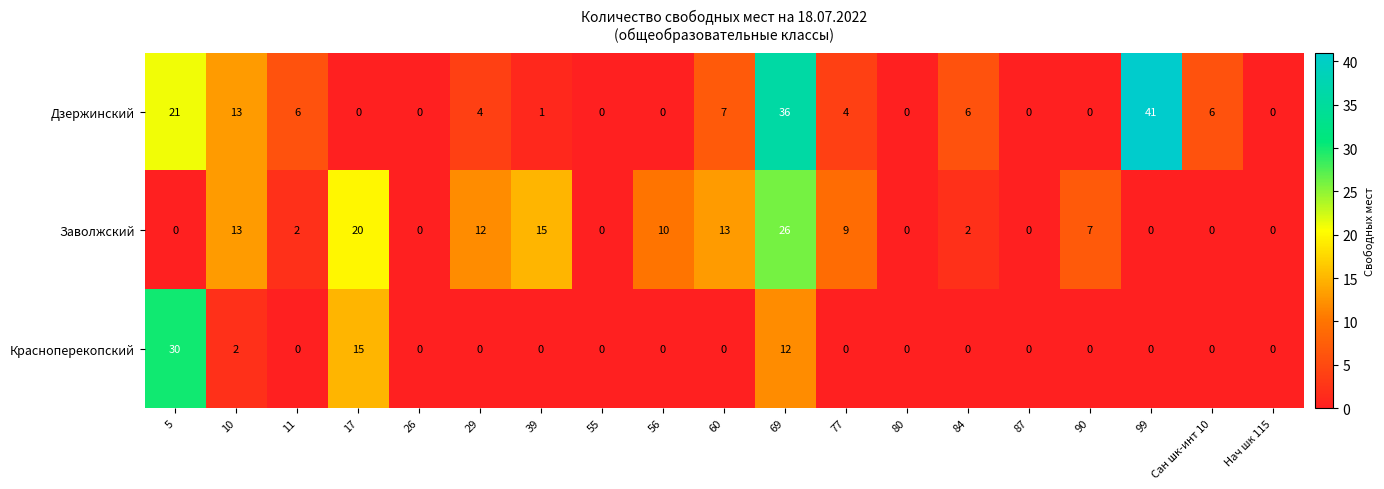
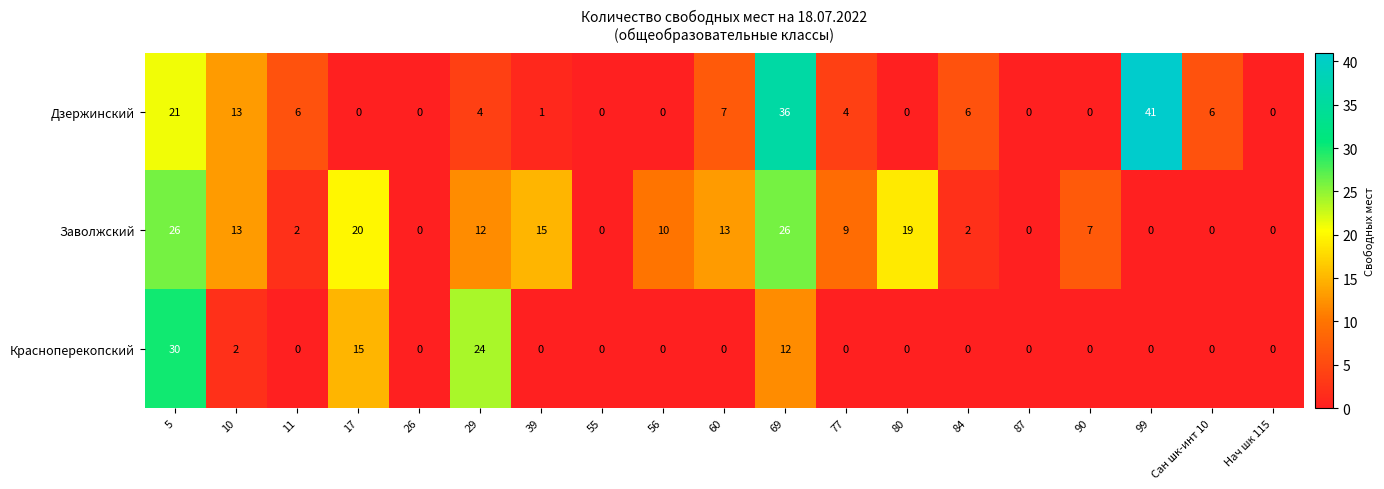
Заволжский, 5: 0 -> 26
Заволжский, 80: 0 -> 19
Красноперекопский, 29: 0 -> 24
